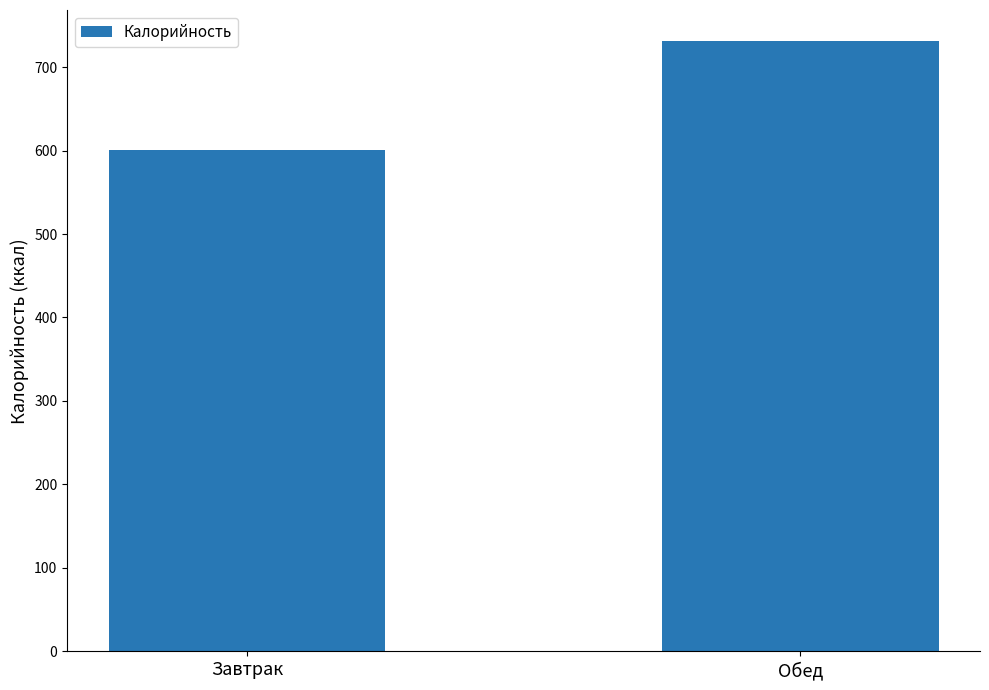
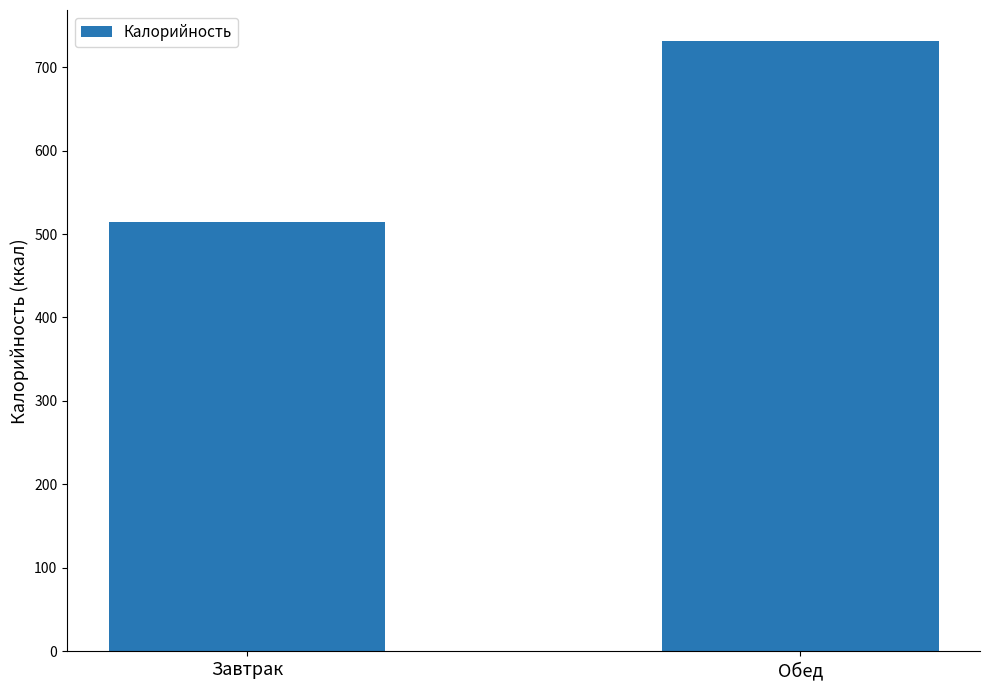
Завтрак: 600 -> 510
